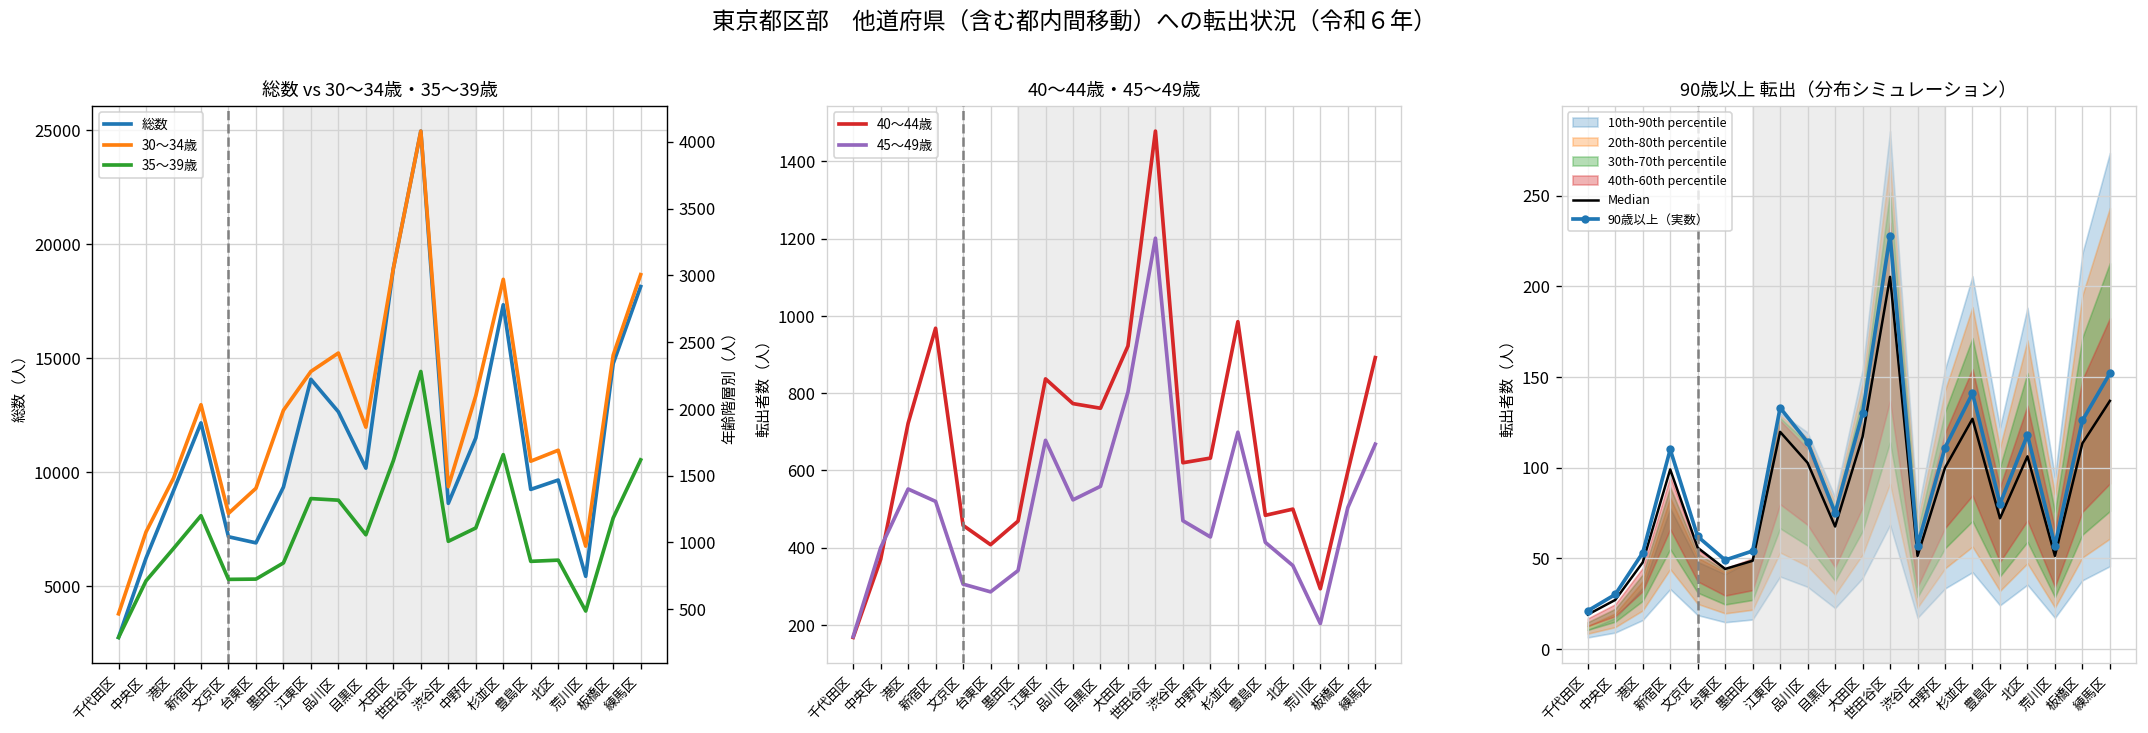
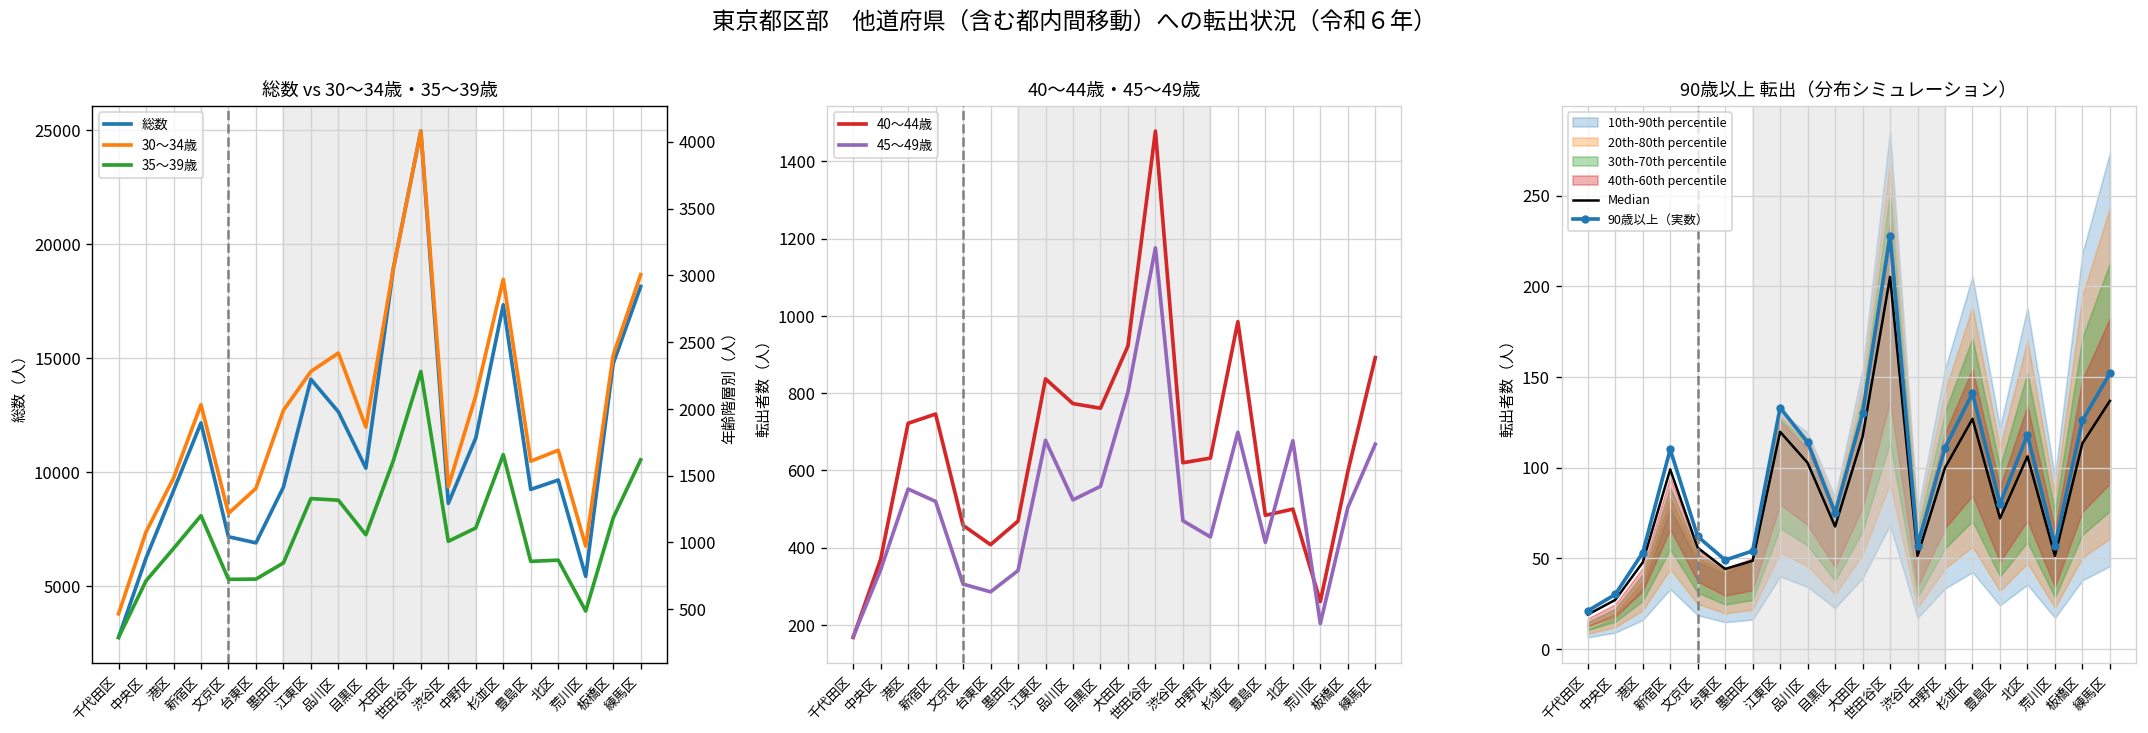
40～44歳・45～49歳, 45～49歳, 中央区: 400 -> 340
40～44歳・45～49歳, 40～44歳, 新宿区: 970 -> 750
40～44歳・45～49歳, 45～49歳, 世田谷区: 1200 -> 1180
40～44歳・45～49歳, 45～49歳, 北区: 350 -> 680
40～44歳・45～49歳, 40～44歳, 荒川区: 290 -> 260
